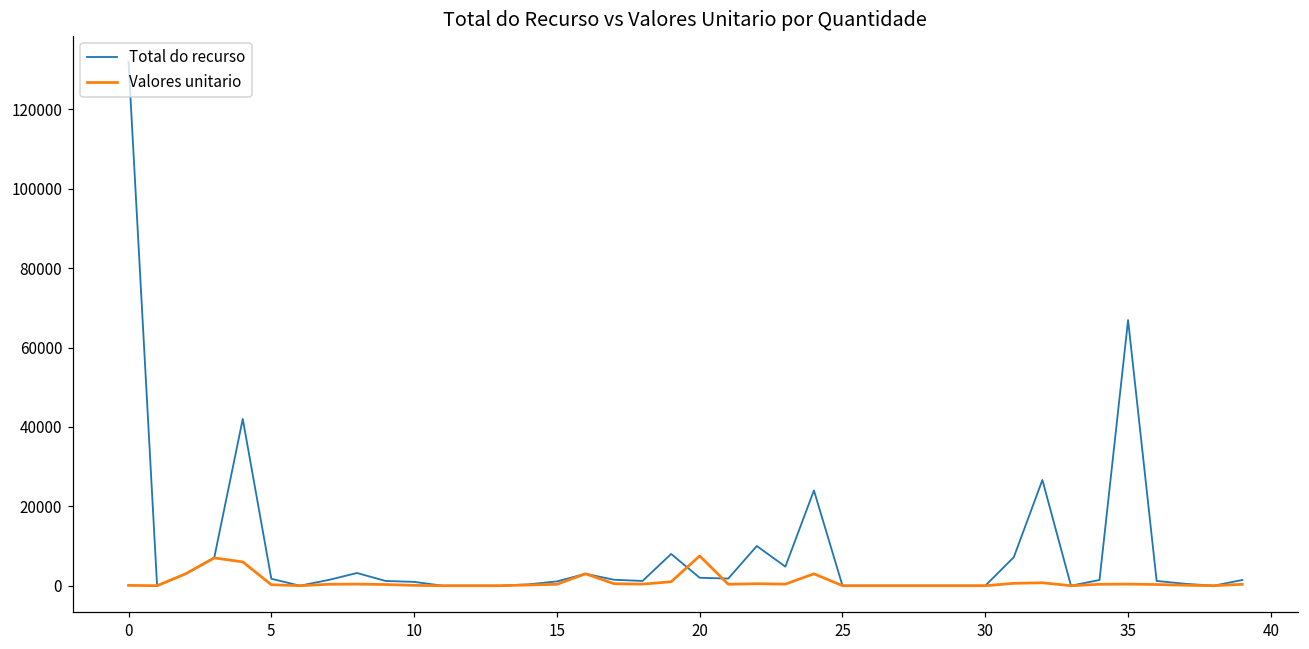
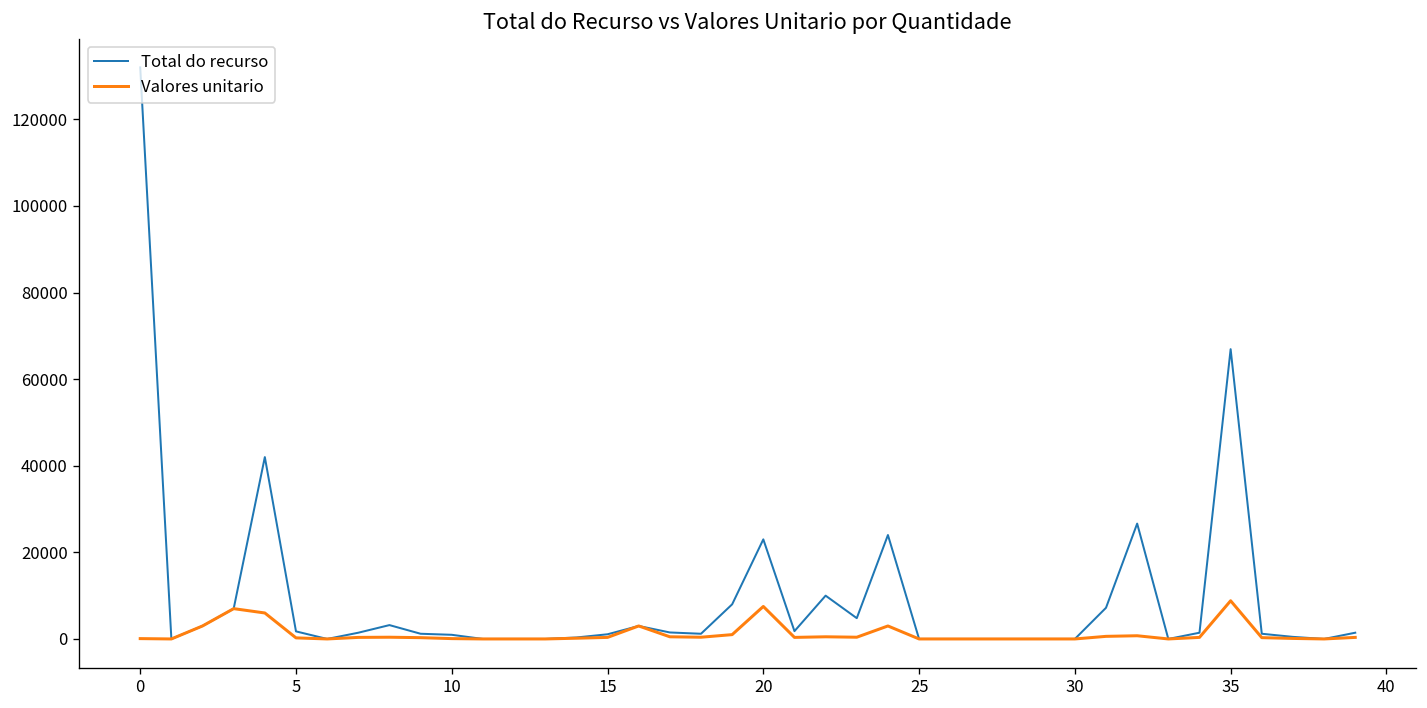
Total do recurso, 20: 2000 -> 23000
Valores unitario, 35: 0 -> 9000
